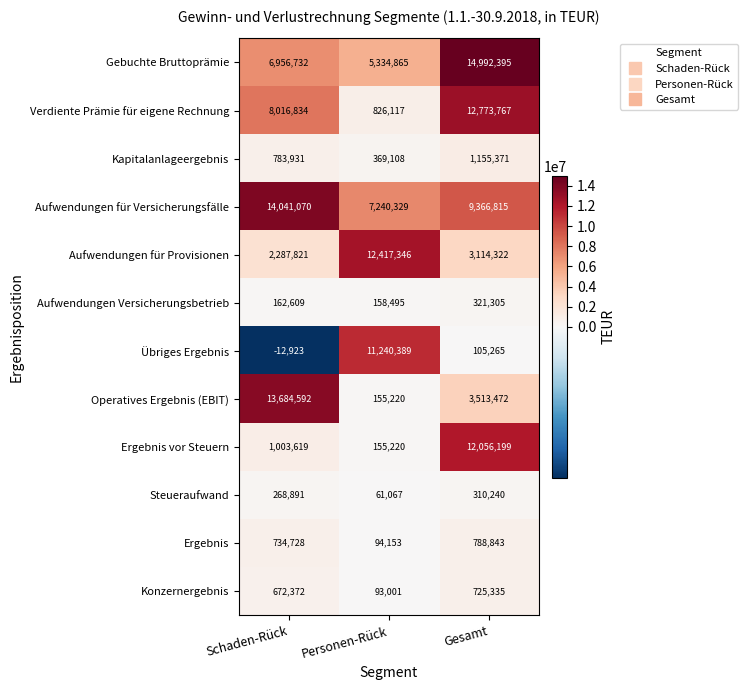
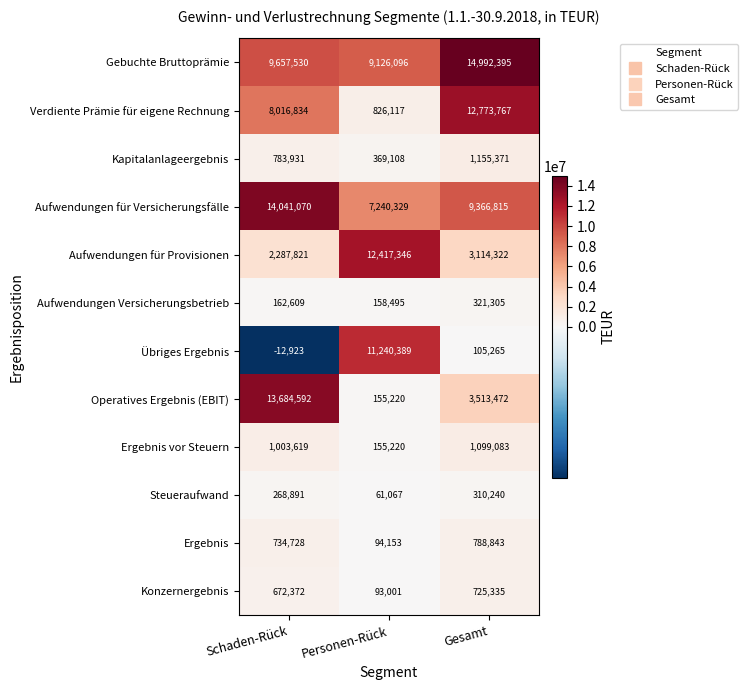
Gebuchte Bruttoprämie, Schaden-Rück: 6,956,732 -> 9,657,530
Gebuchte Bruttoprämie, Personen-Rück: 5,334,865 -> 9,126,096
Ergebnis vor Steuern, Gesamt: 12,056,199 -> 1,099,083
